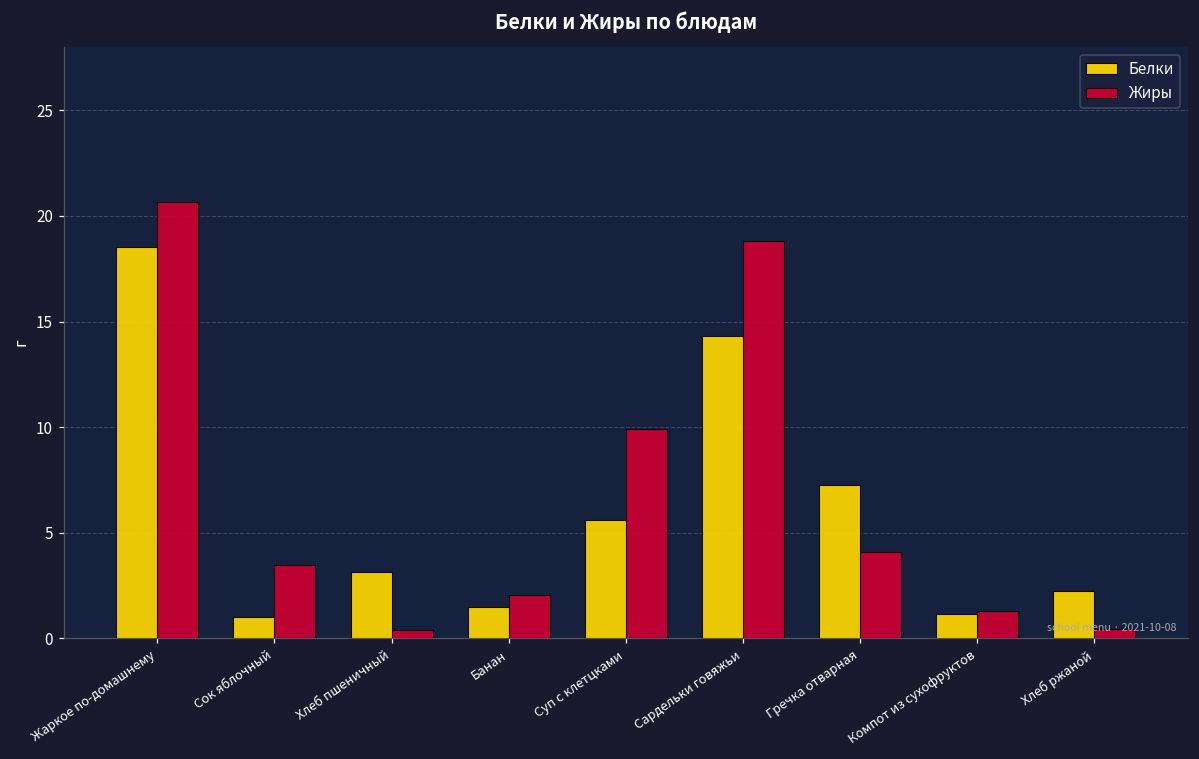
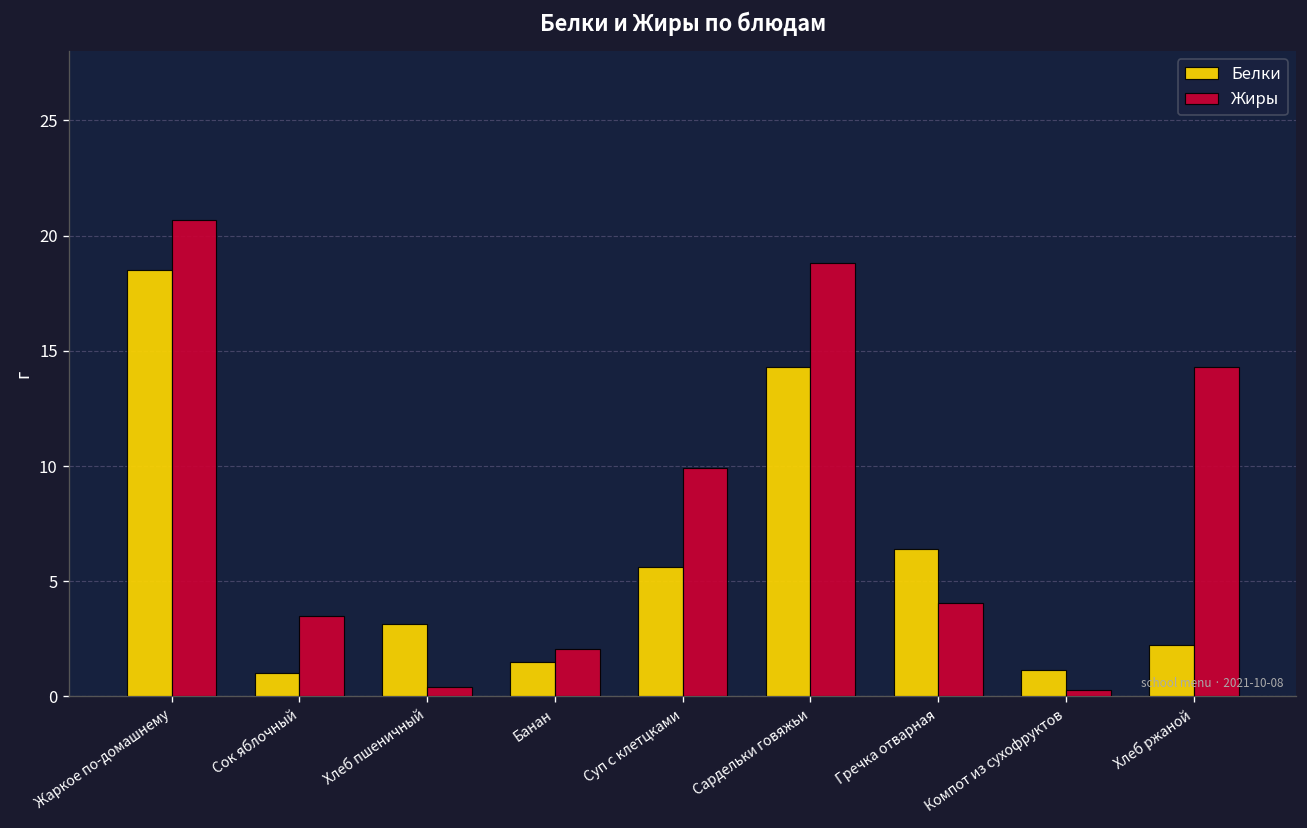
Белки, Гречка отварная: 7.3 -> 6.4
Жиры, Компот из сухофруктов: 1.3 -> 0.3
Жиры, Хлеб ржаной: 0.4 -> 14.3
